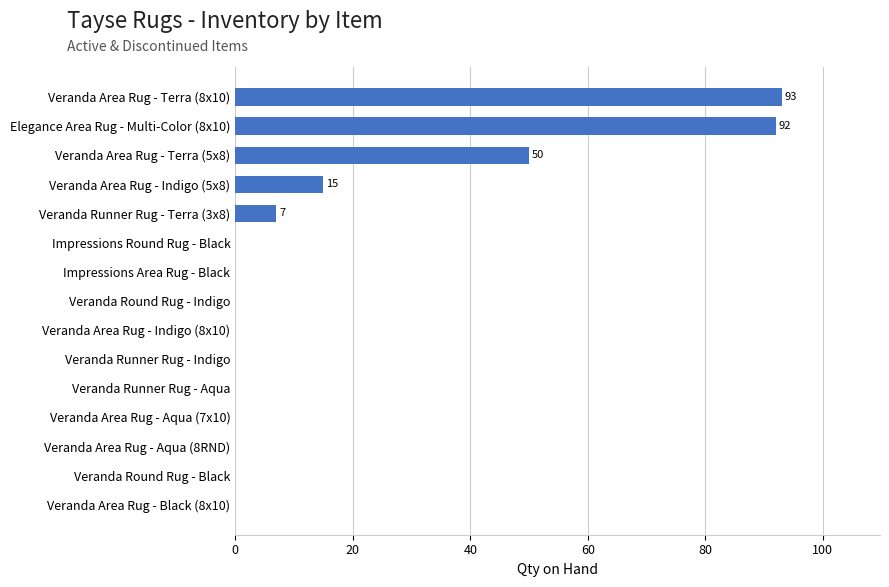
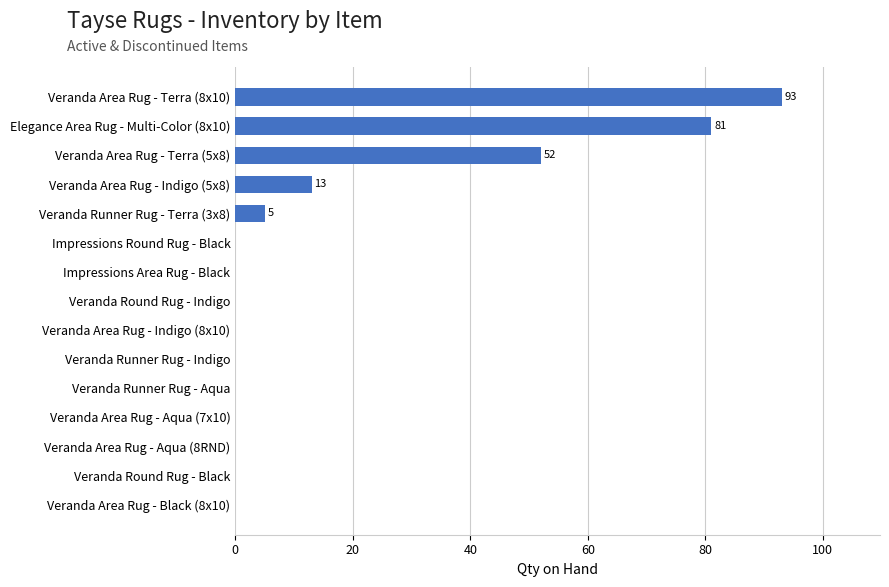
Elegance Area Rug - Multi-Color (8x10): 92 -> 81
Veranda Area Rug - Terra (5x8): 50 -> 52
Veranda Area Rug - Indigo (5x8): 15 -> 13
Veranda Runner Rug - Terra (3x8): 7 -> 5
